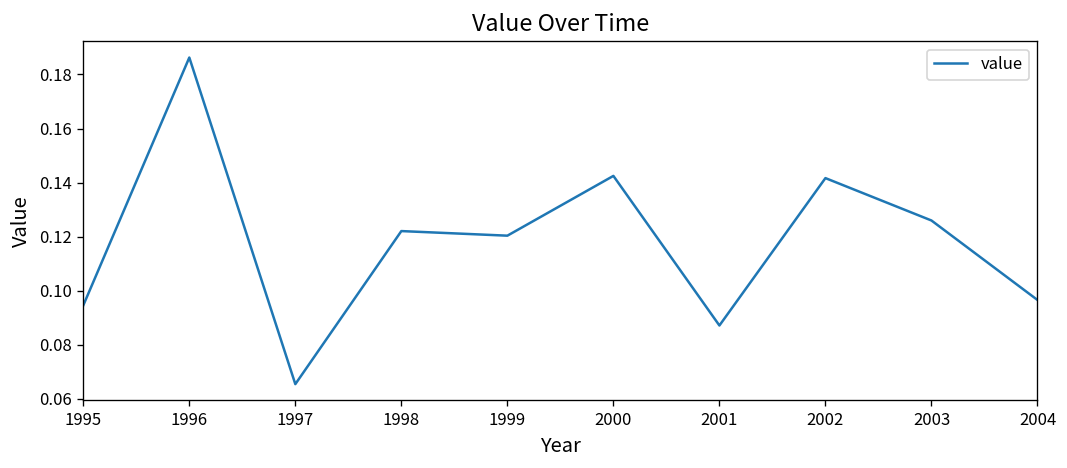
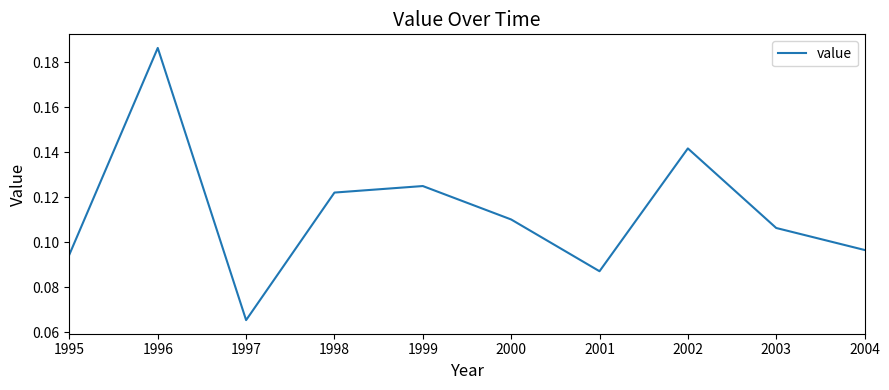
1999: 0.120 -> 0.125
2000: 0.142 -> 0.110
2003: 0.126 -> 0.106
